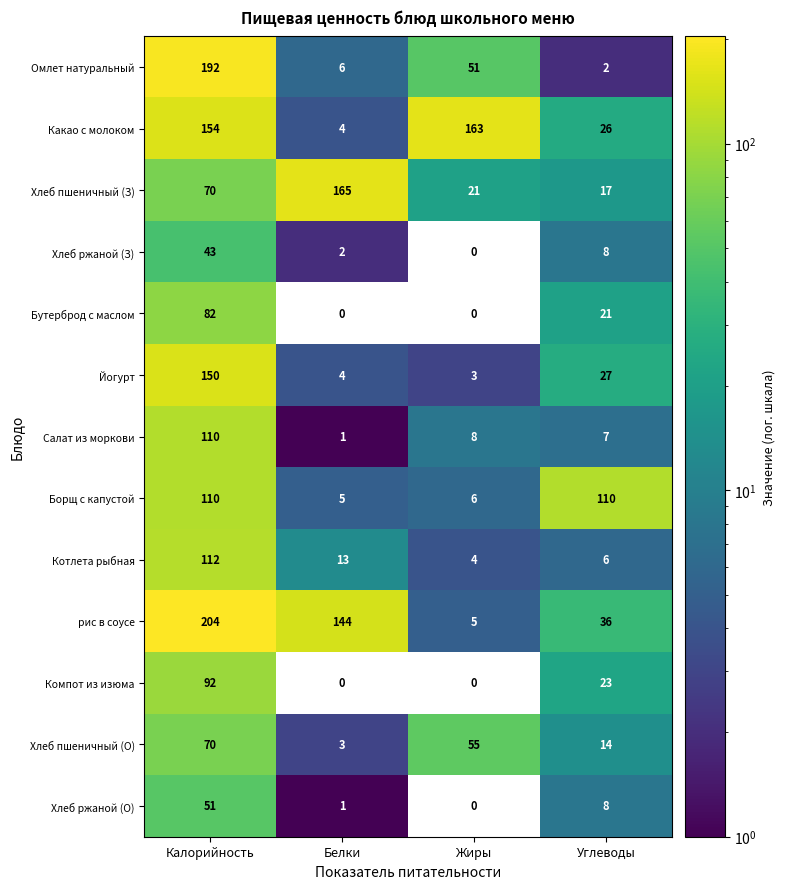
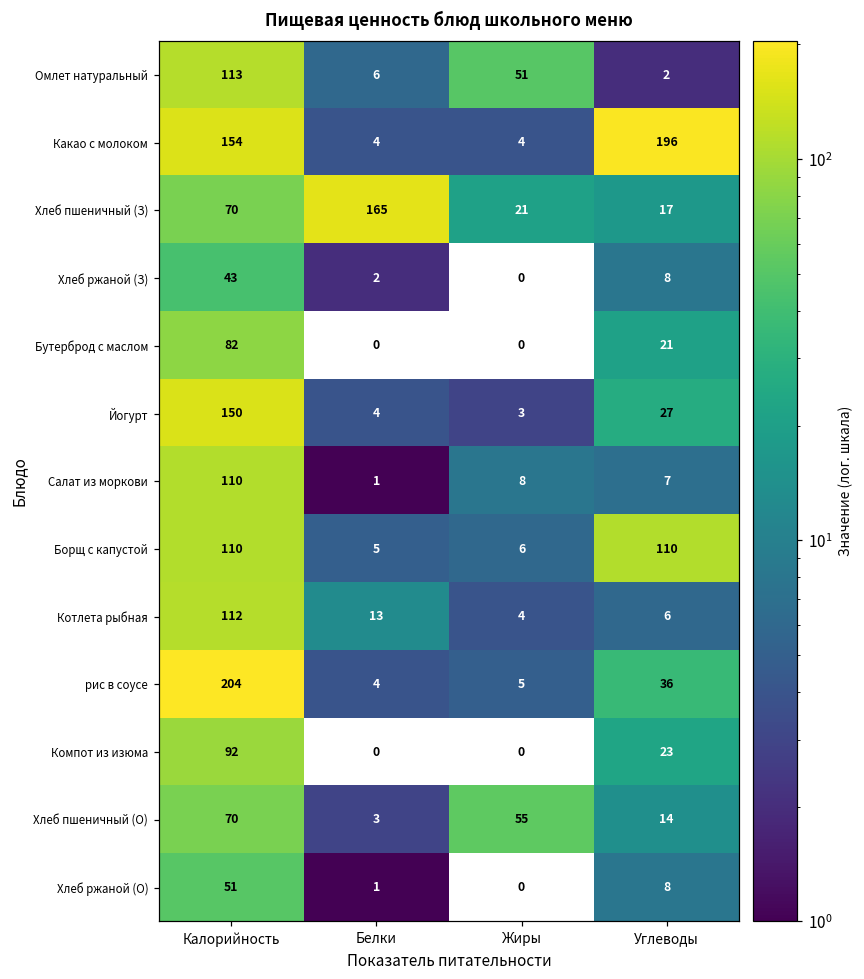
Омлет натуральный, Калорийность: 192 -> 113
Какао с молоком, Жиры: 163 -> 4
Какао с молоком, Углеводы: 26 -> 196
рис в соусе, Белки: 144 -> 4
